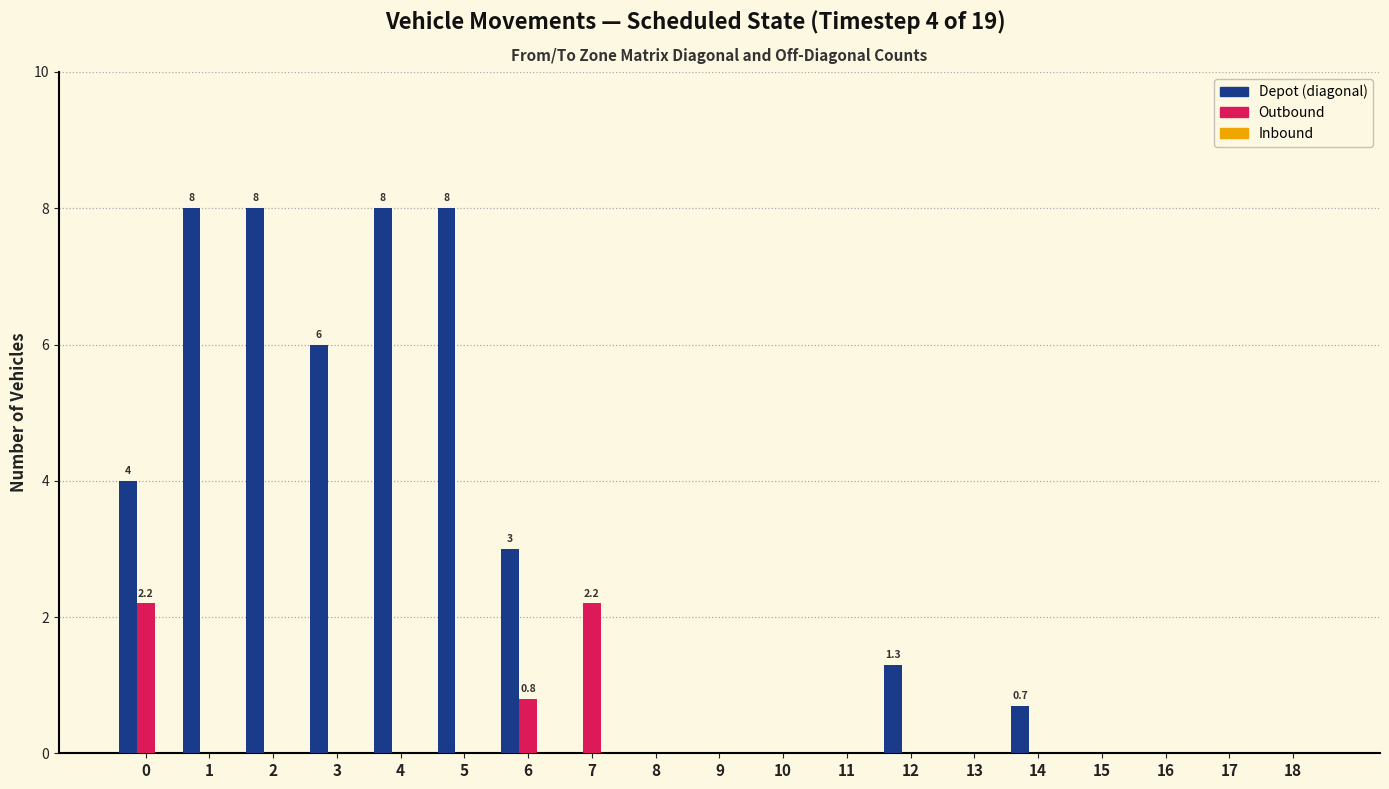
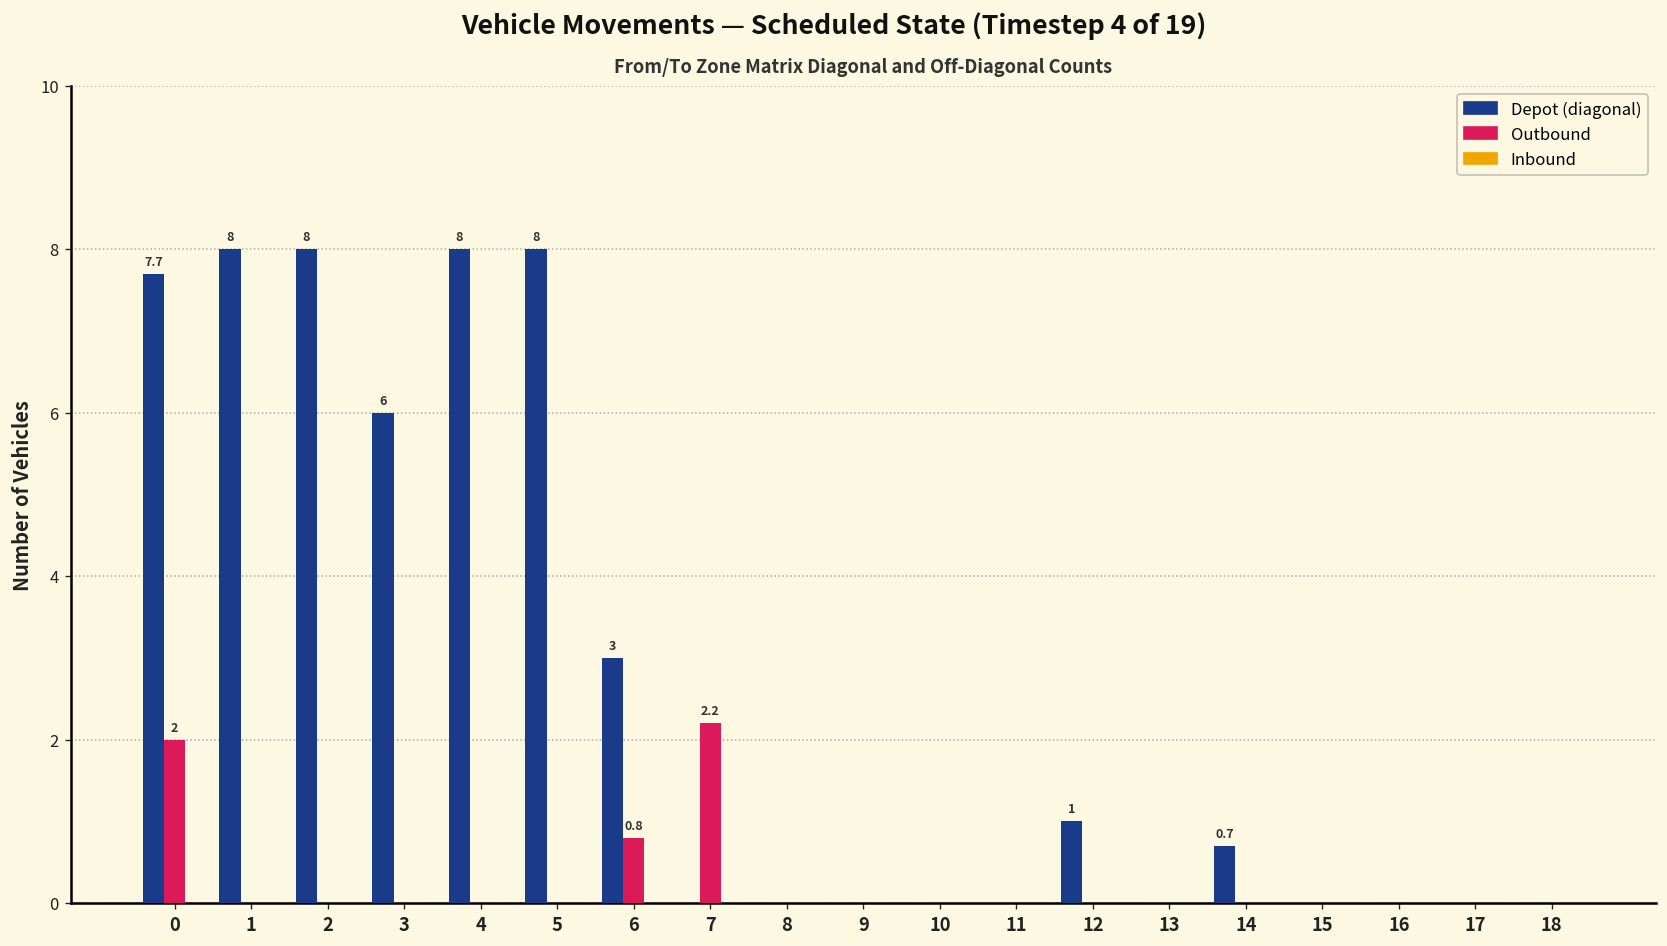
Depot (diagonal), 0: 4 -> 7.7
Outbound, 0: 2.2 -> 2
Depot (diagonal), 12: 1.3 -> 1
